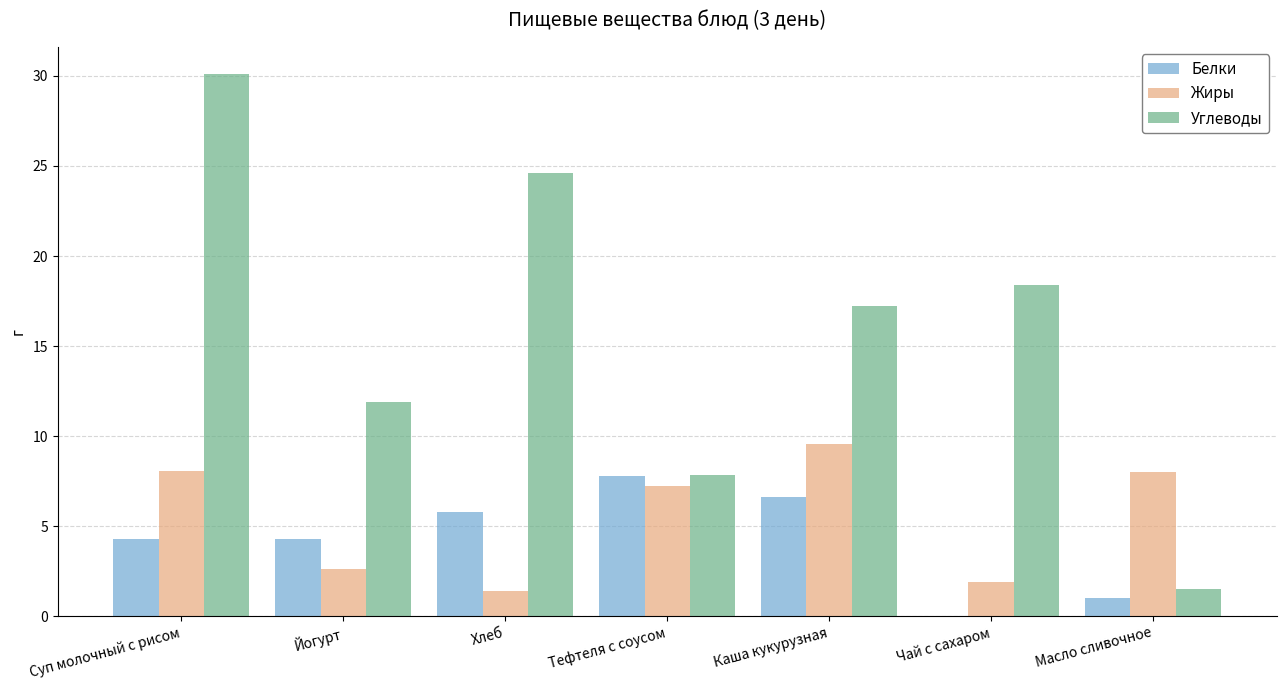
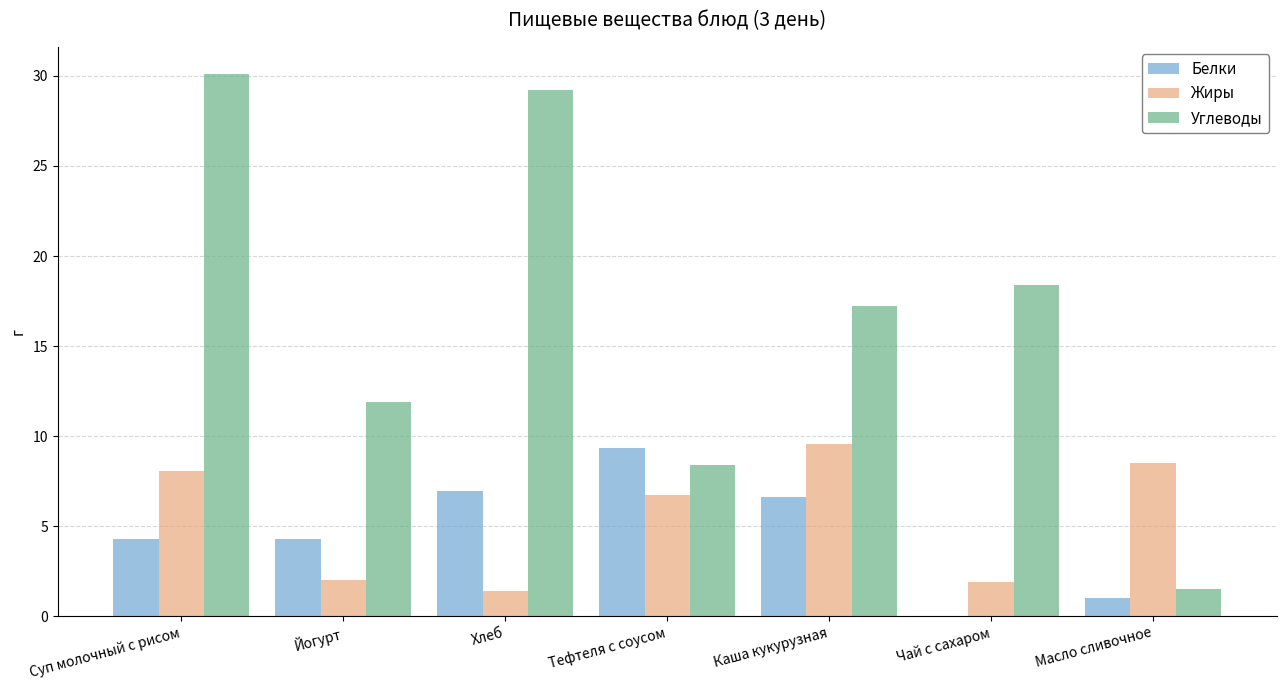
Жиры, Йогурт: 2.6 -> 2.0
Белки, Хлеб: 5.8 -> 7.0
Углеводы, Хлеб: 24.6 -> 29.2
Белки, Тефтеля с соусом: 7.8 -> 9.4
Жиры, Тефтеля с соусом: 7.2 -> 6.7
Углеводы, Тефтеля с соусом: 7.9 -> 8.4
Жиры, Масло сливочное: 8.0 -> 8.5
